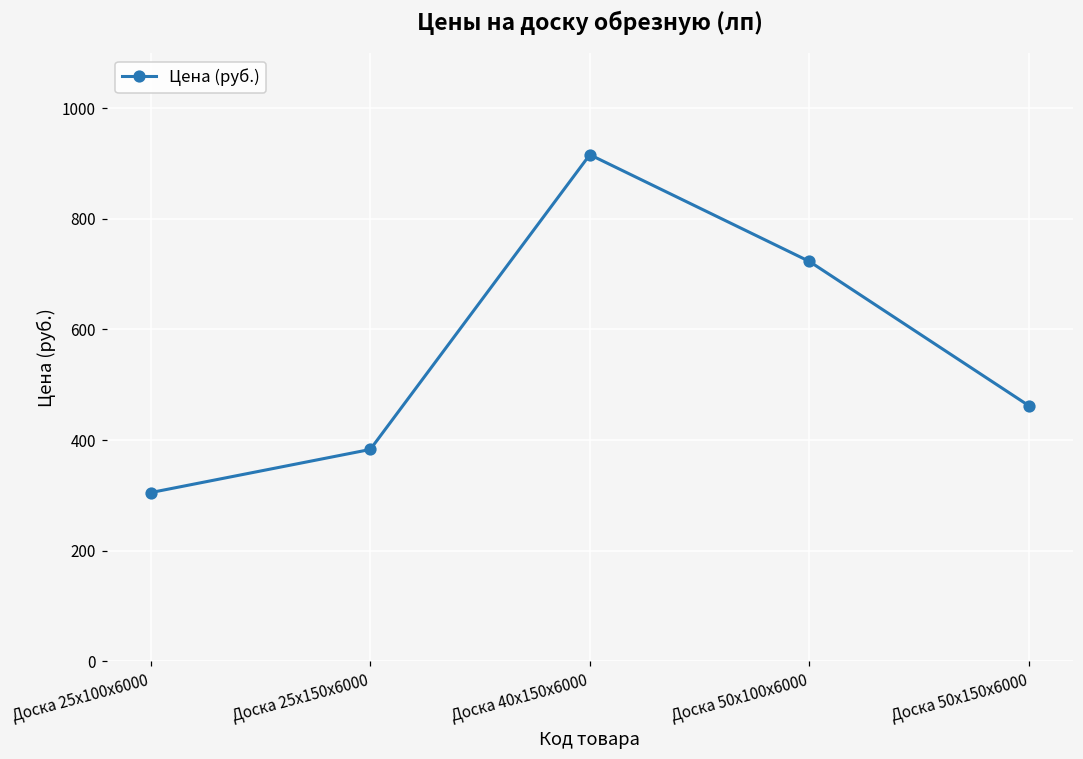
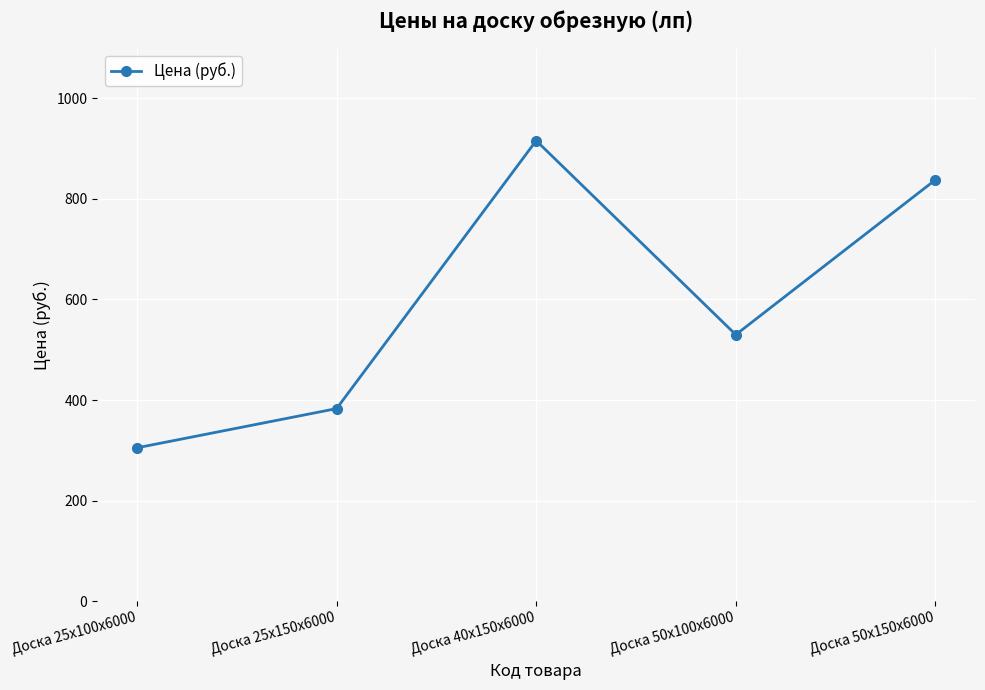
Доска 50х100х6000: 720 -> 530
Доска 50х150х6000: 460 -> 840
